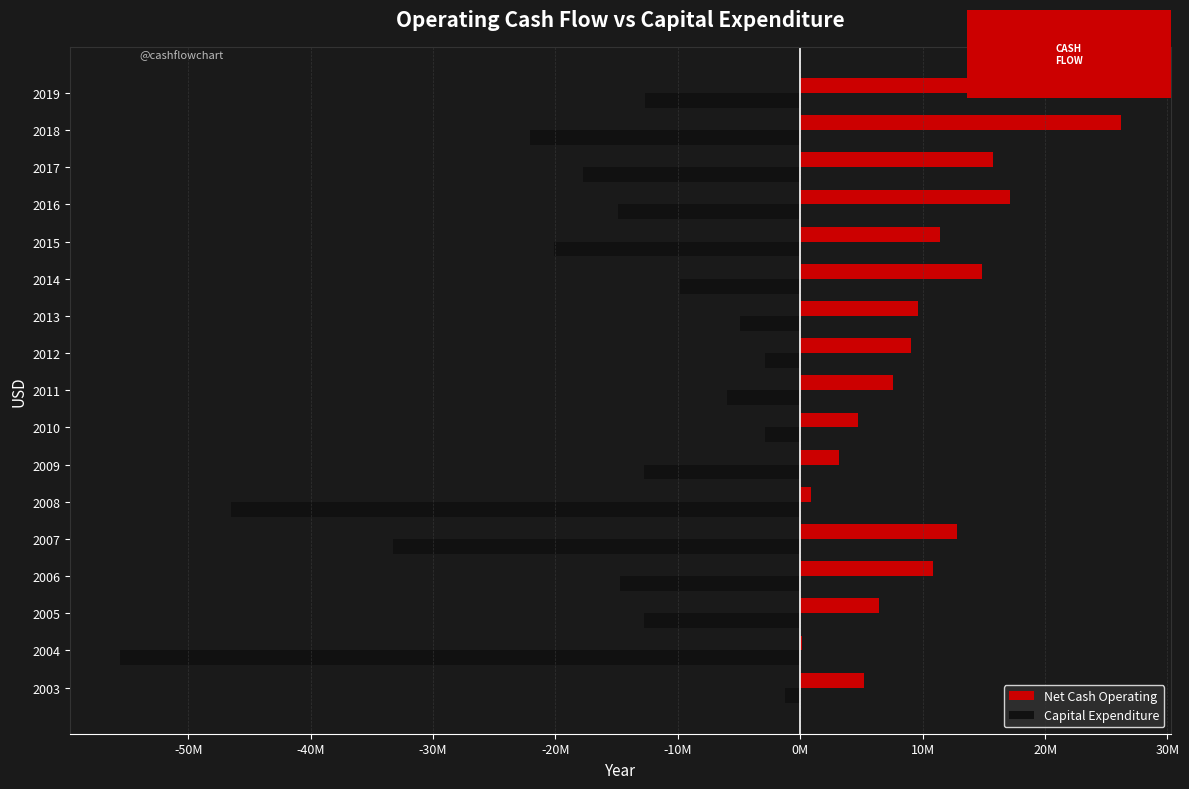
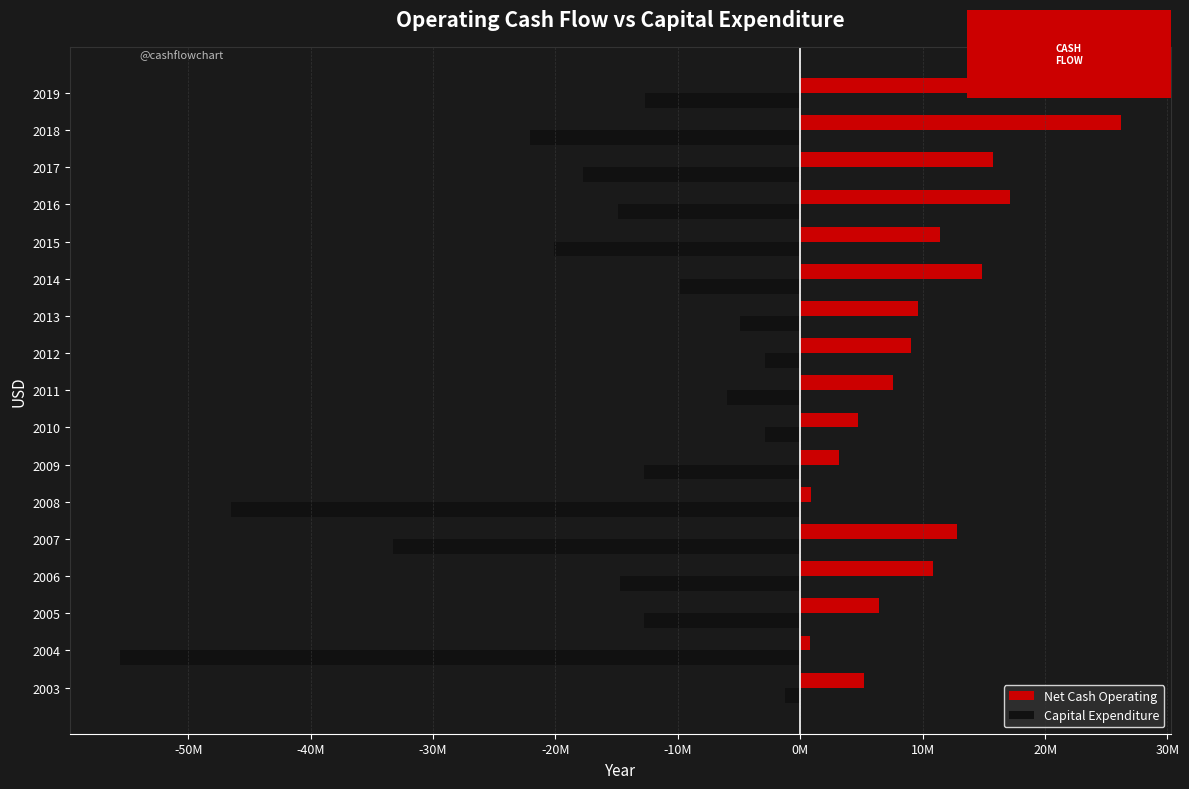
Net Cash Operating, 2004: 100000 -> 800000
